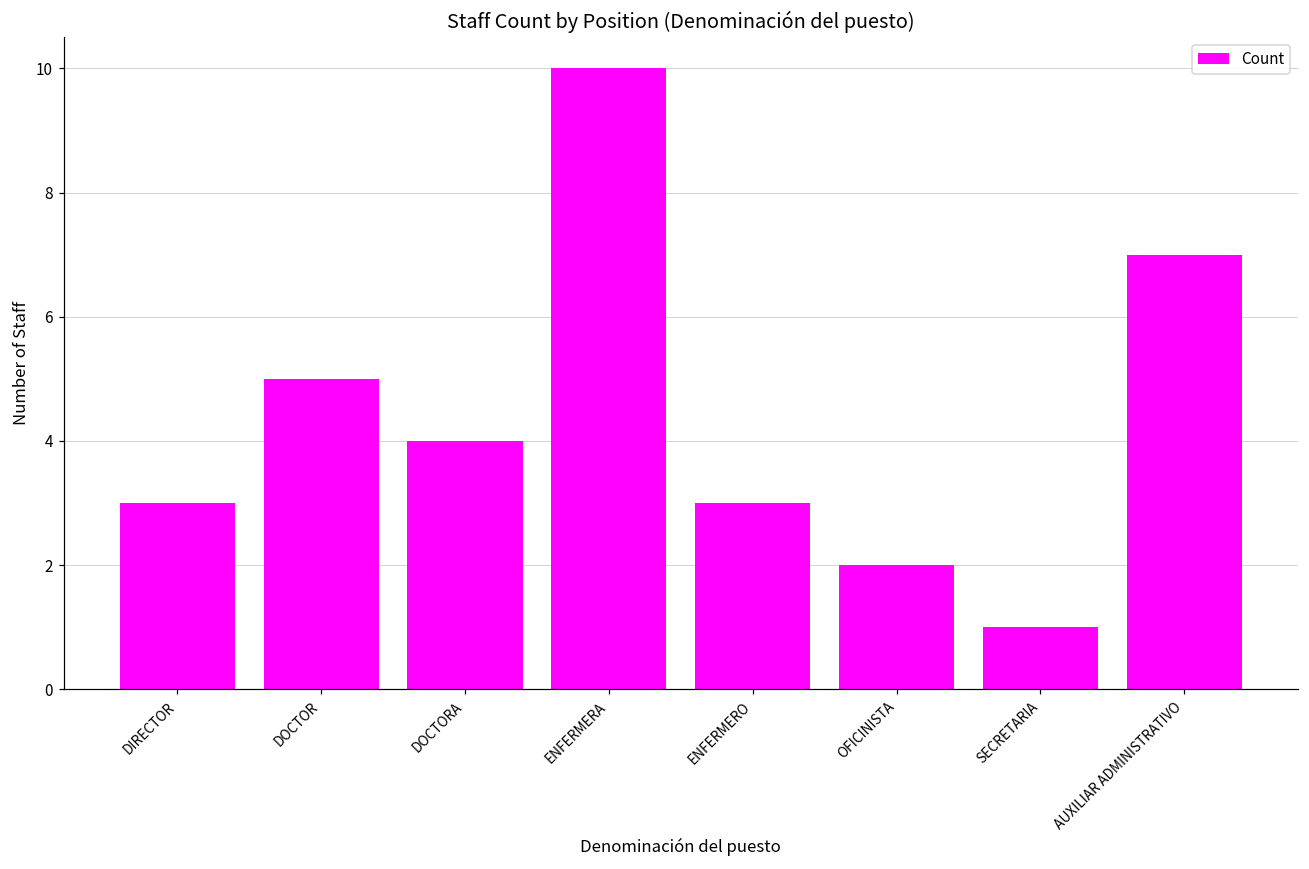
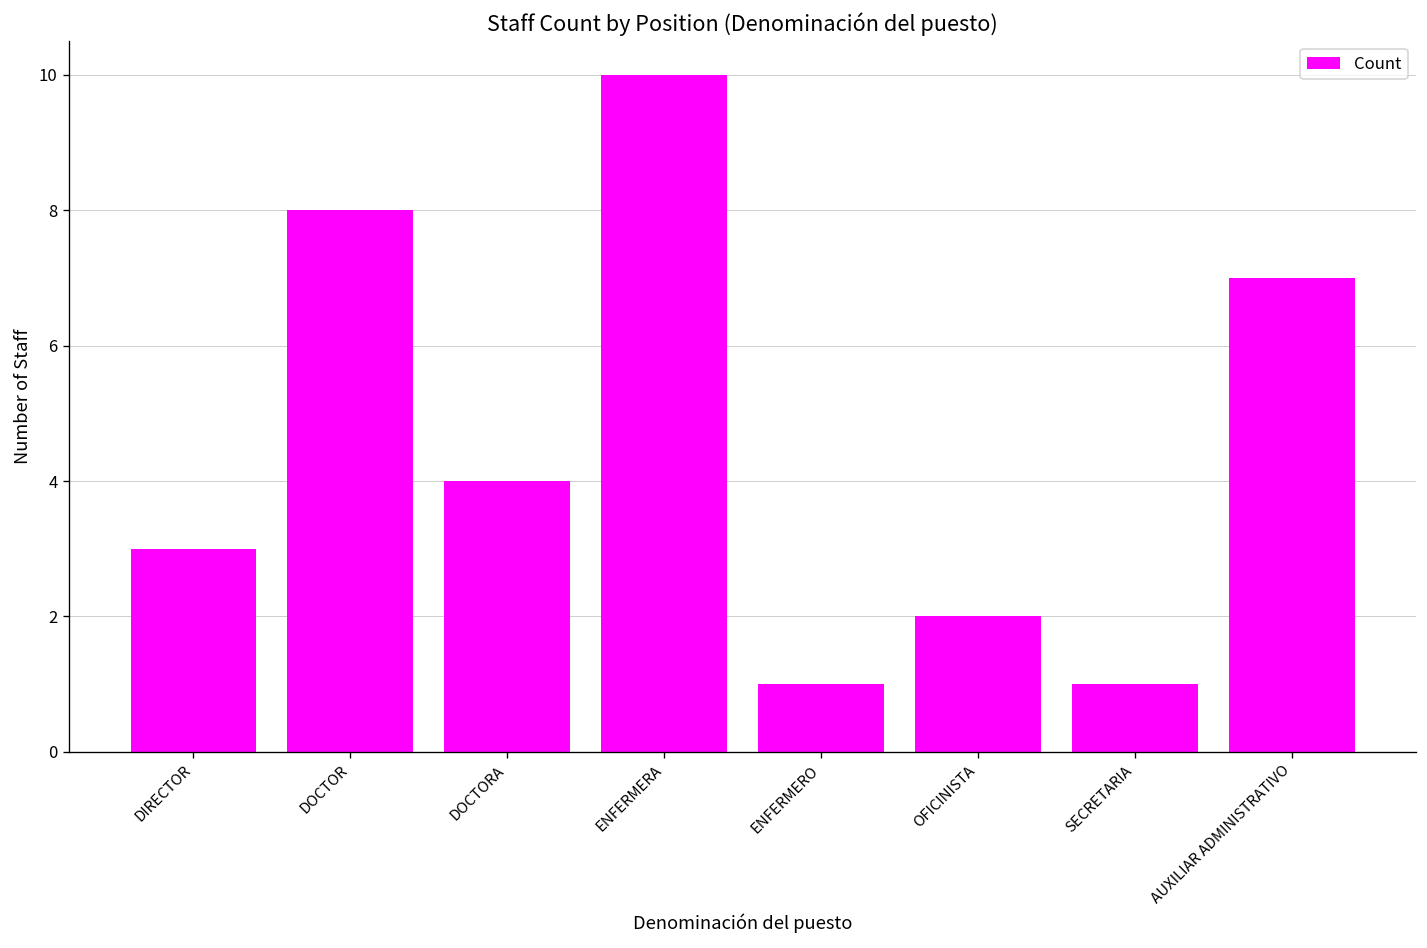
DOCTOR: 5 -> 8
ENFERMERO: 3 -> 1
